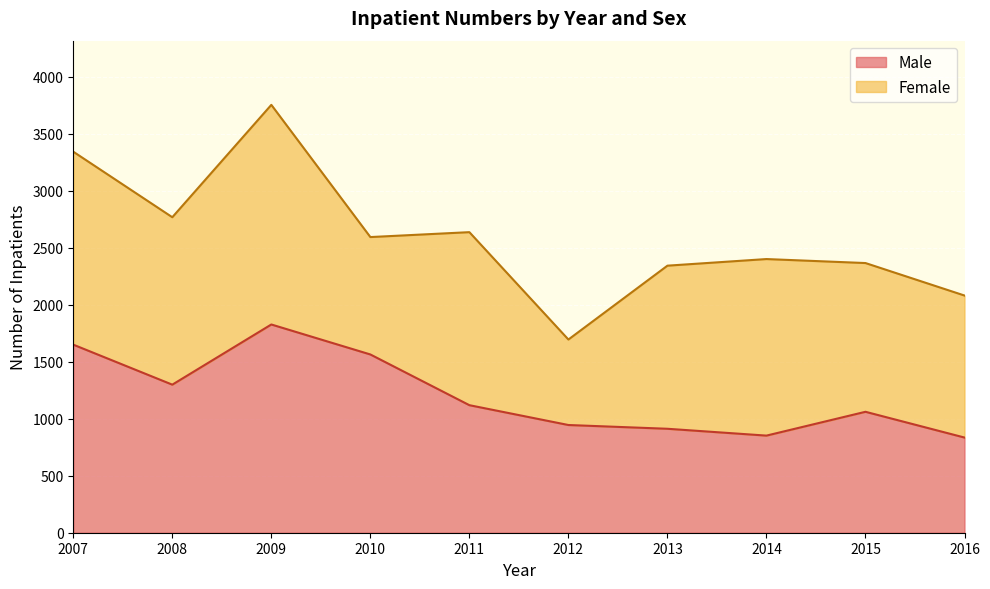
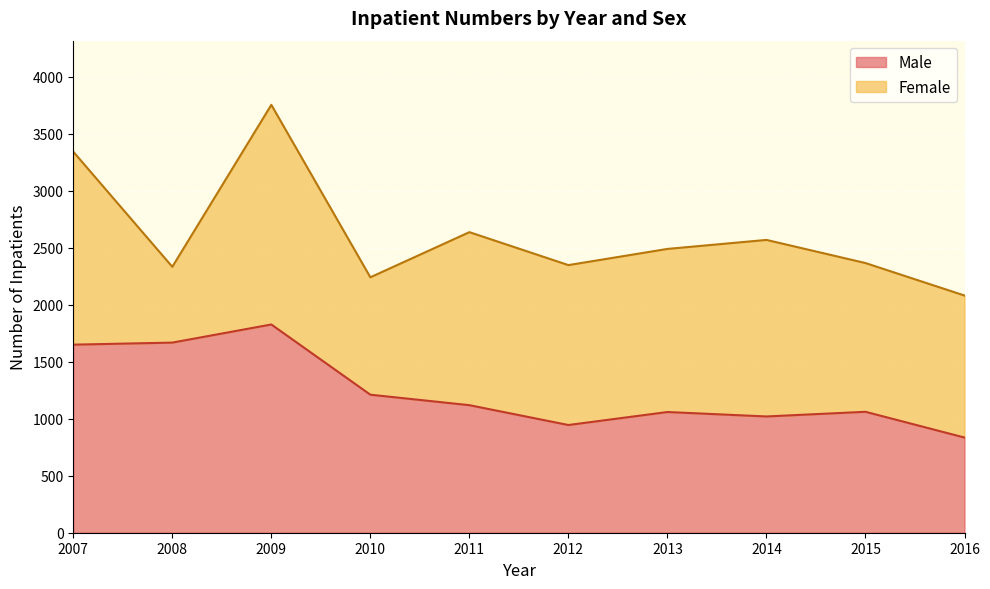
Male, 2008: 1300 -> 1670
Female, 2008: 1470 -> 670
Male, 2010: 1560 -> 1210
Female, 2012: 750 -> 1400
Male, 2013: 910 -> 1060
Male, 2014: 850 -> 1020
